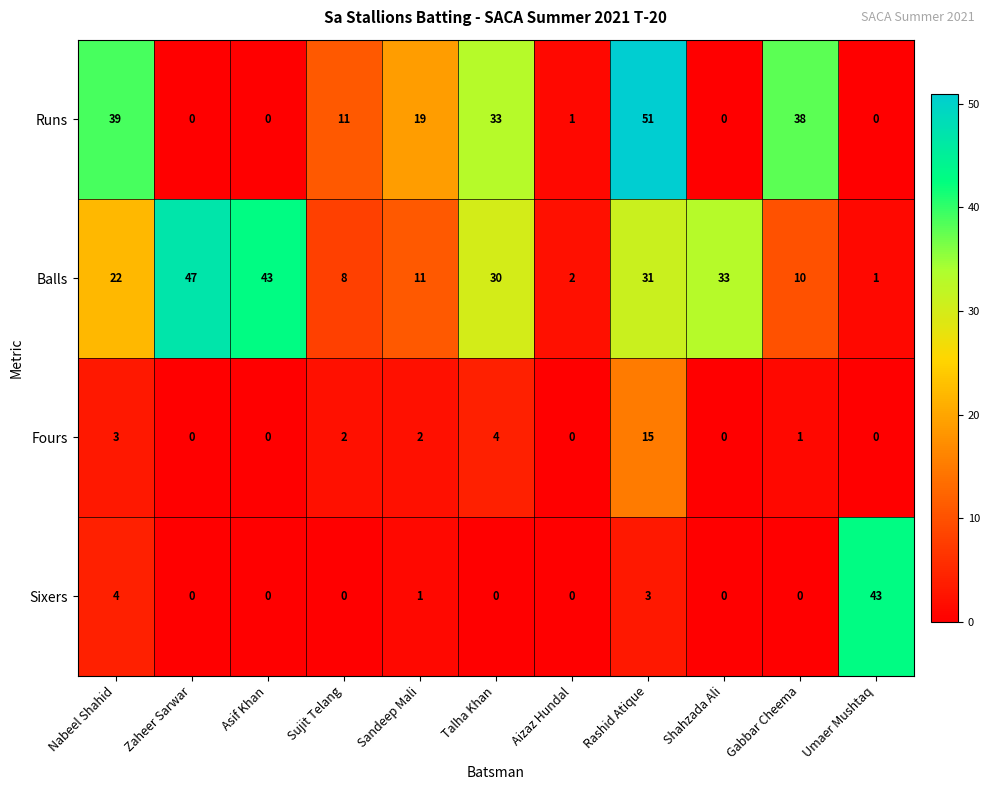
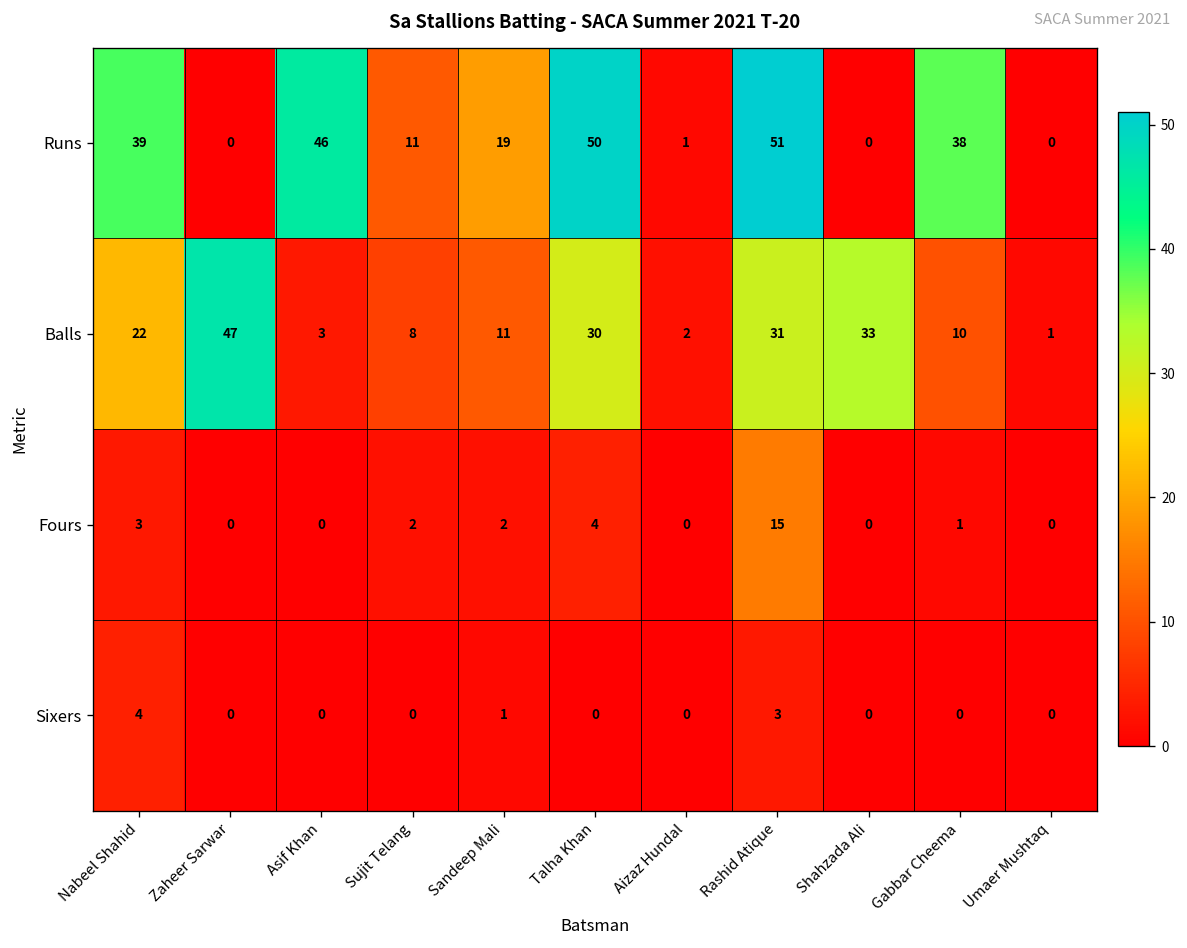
Runs, Asif Khan: 0 -> 46
Runs, Talha Khan: 33 -> 50
Balls, Asif Khan: 43 -> 3
Sixers, Umaer Mushtaq: 43 -> 0
